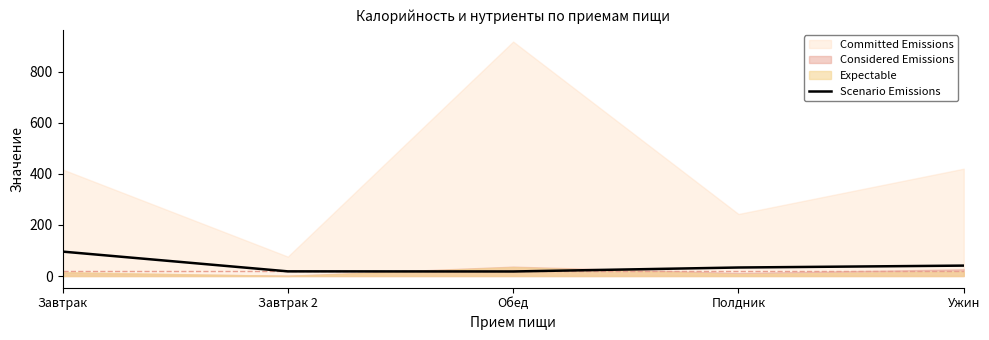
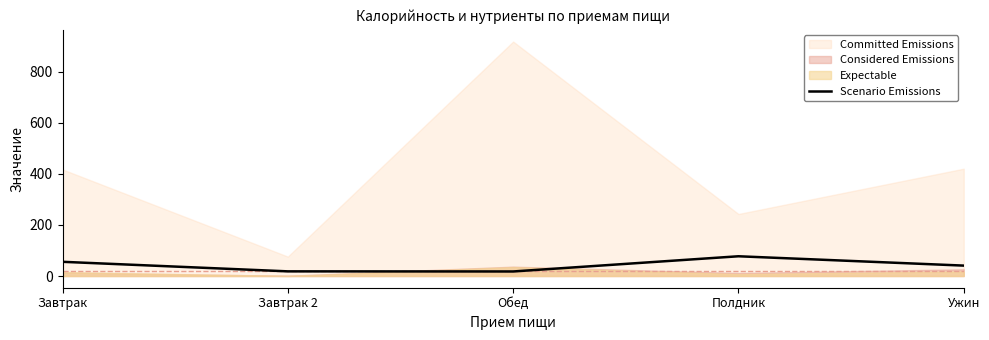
Scenario Emissions, Завтрак: 100 -> 60
Scenario Emissions, Полдник: 30 -> 80
